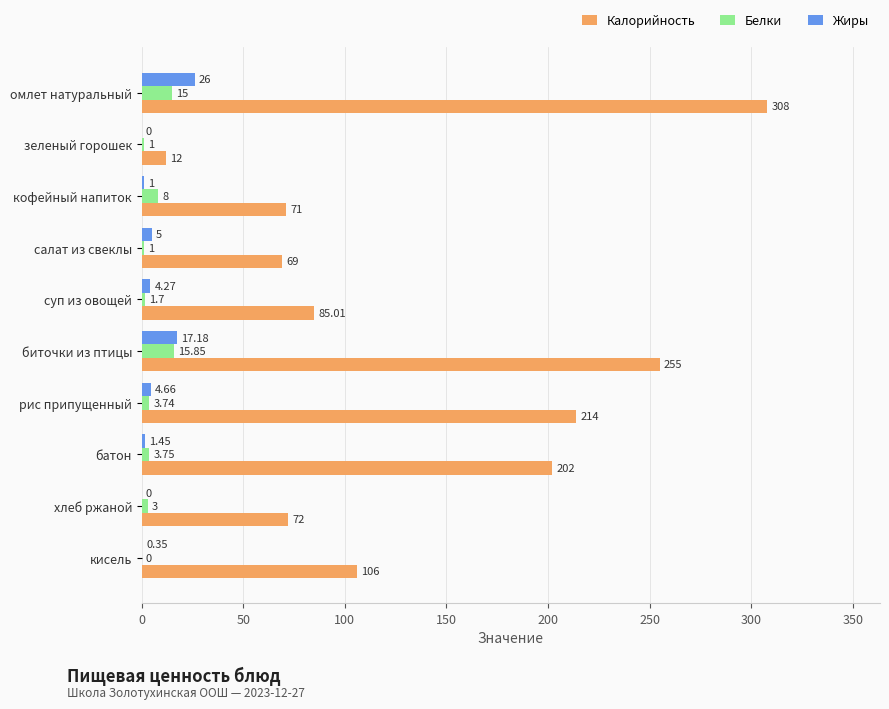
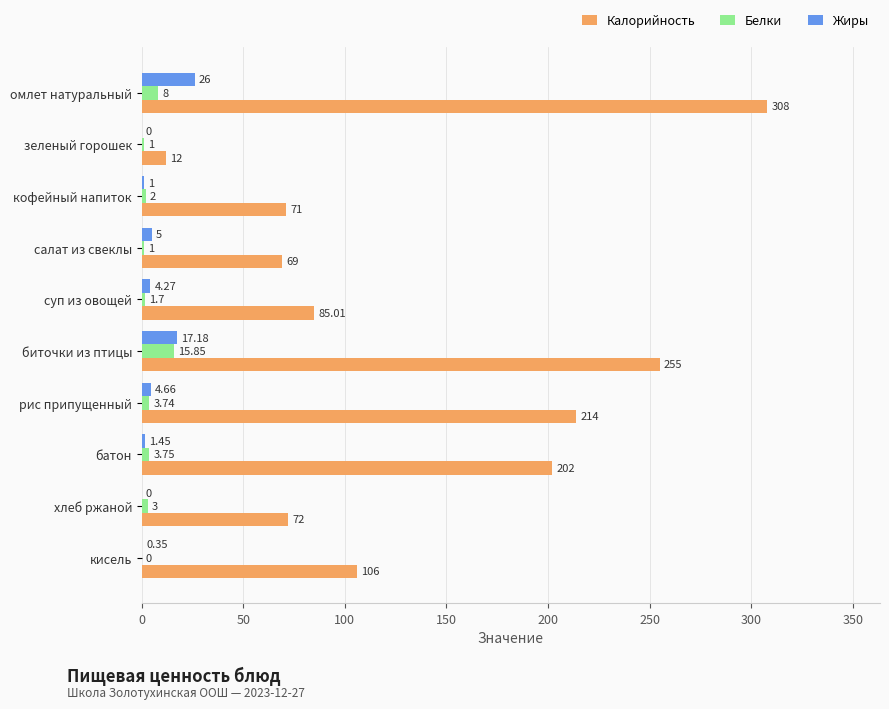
Белки, омлет натуральный: 15 -> 8
Белки, кофейный напиток: 8 -> 2
